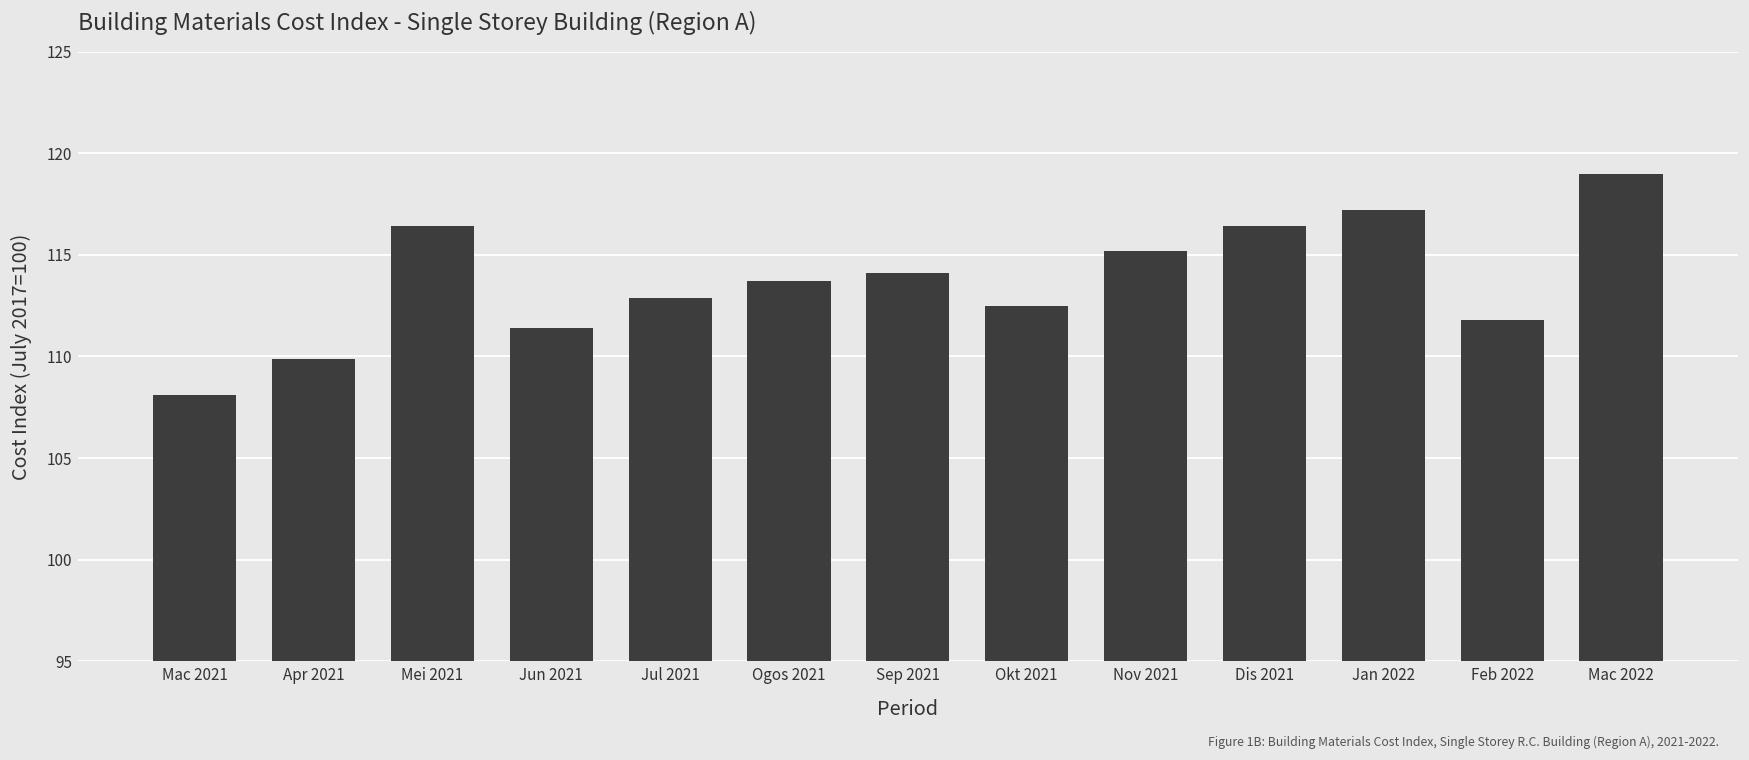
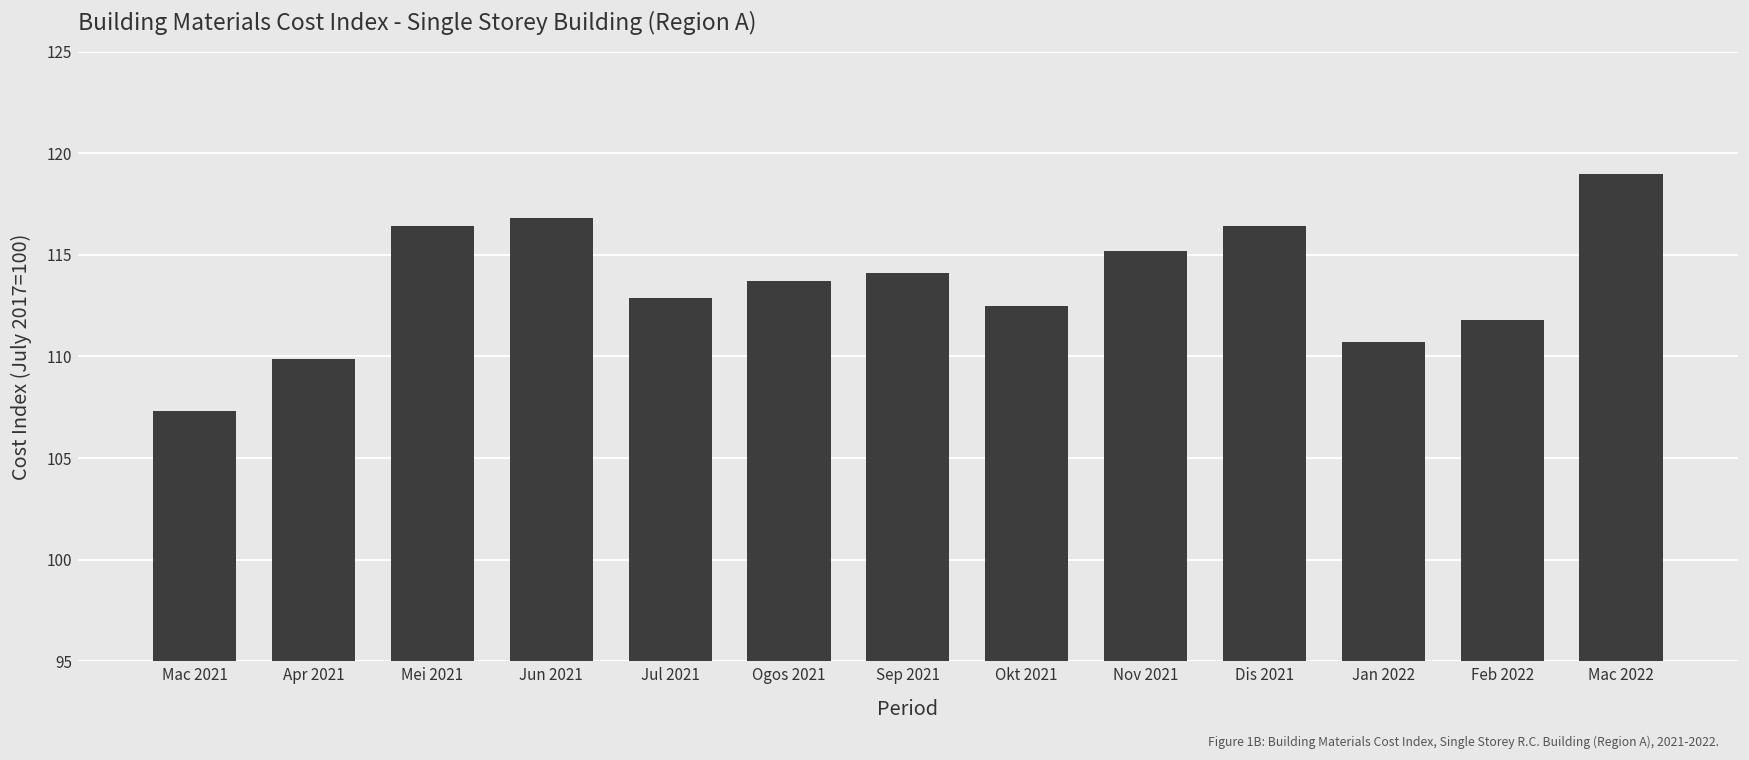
Mac 2021: 108.1 -> 107.3
Jun 2021: 111.4 -> 116.8
Jan 2022: 117.2 -> 110.7
